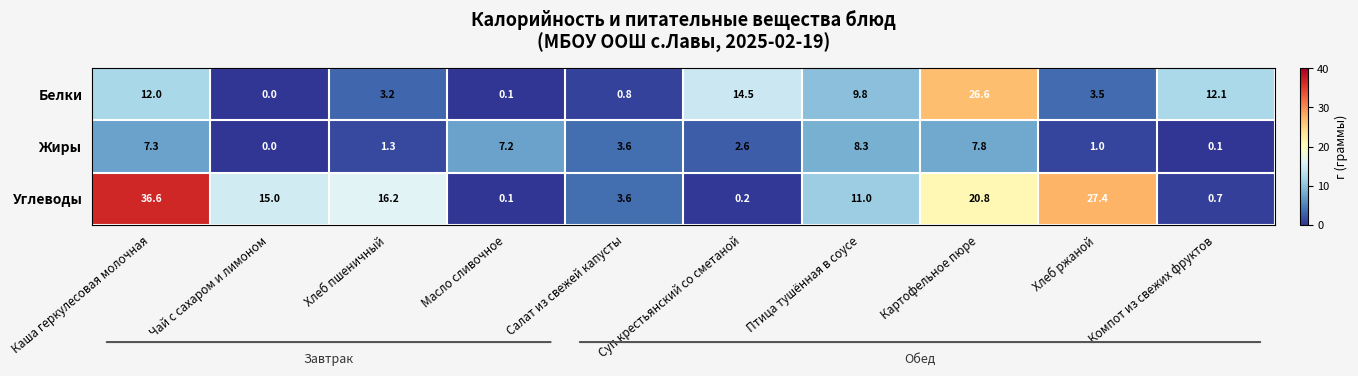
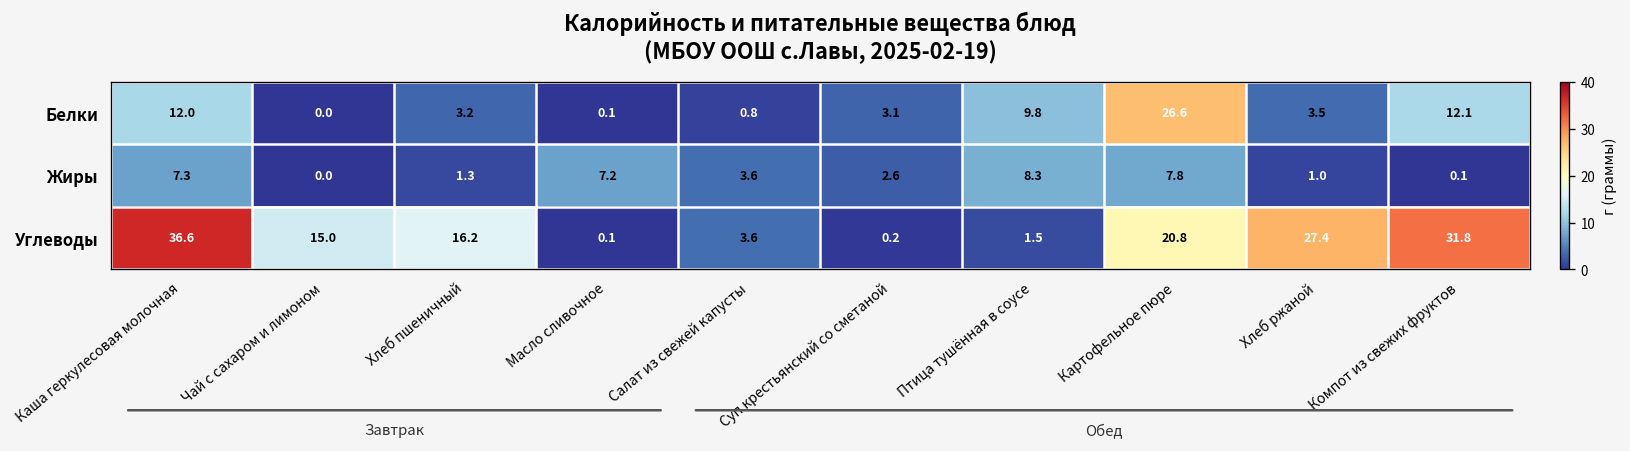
Белки, Суп крестьянский со сметаной: 14.5 -> 3.1
Углеводы, Птица тушённая в соусе: 11.0 -> 1.5
Углеводы, Компот из свежих фруктов: 0.7 -> 31.8
